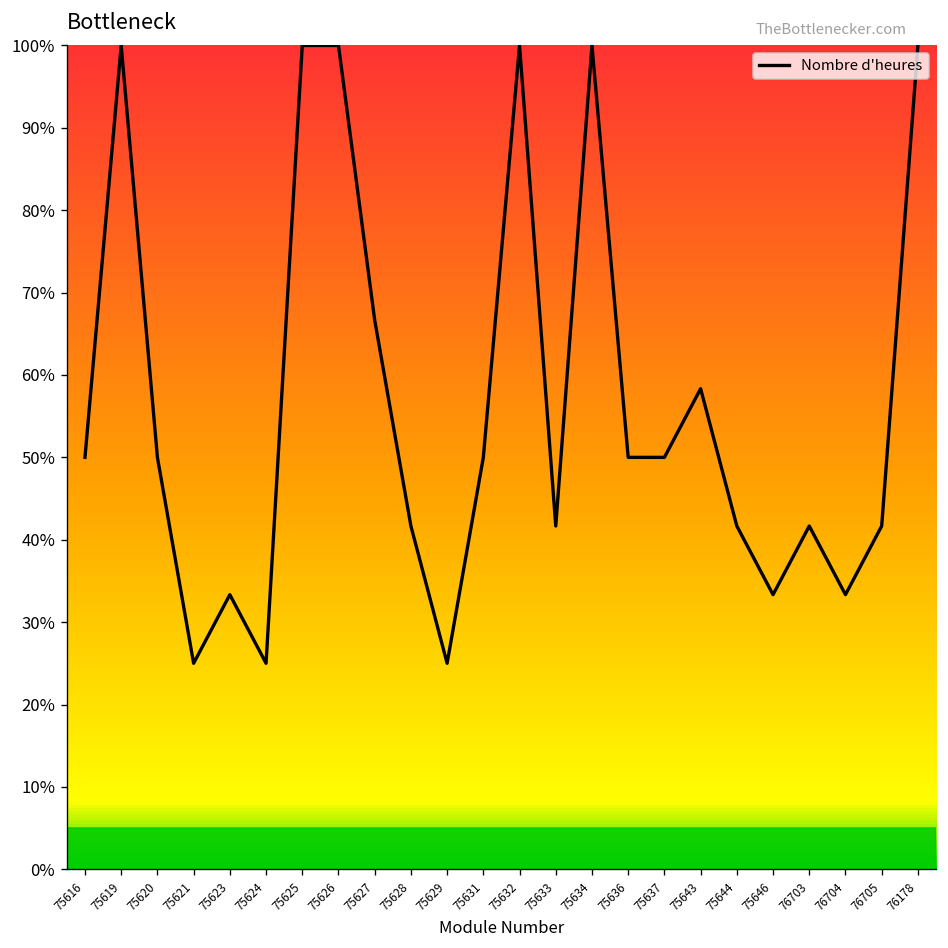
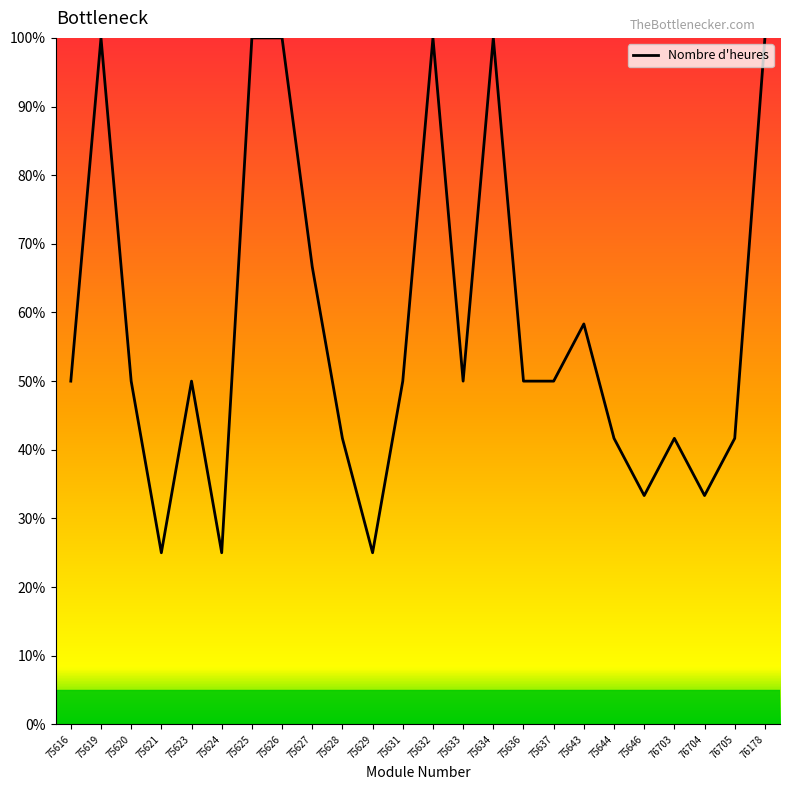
75623: 33% -> 50%
75633: 42% -> 50%
